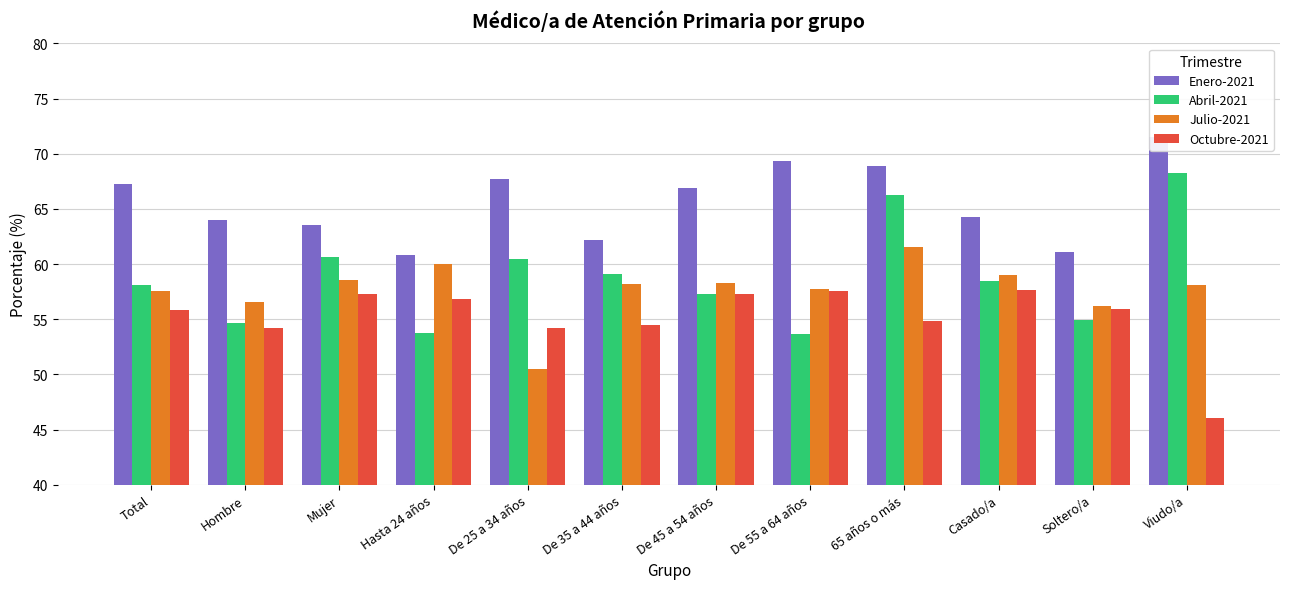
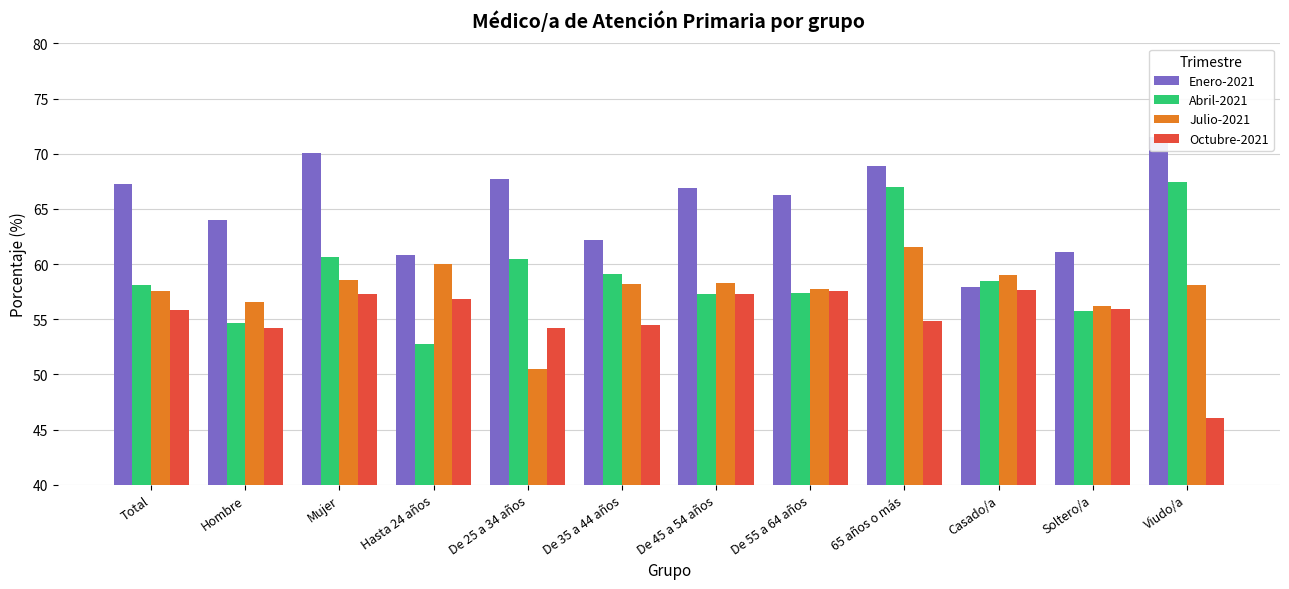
Enero-2021, Mujer: 63.5 -> 70.1
Abril-2021, Hasta 24 años: 53.8 -> 52.8
Enero-2021, De 55 a 64 años: 69.3 -> 66.3
Abril-2021, De 55 a 64 años: 53.7 -> 57.4
Abril-2021, 65 años o más: 66.2 -> 67.0
Enero-2021, Casado/a: 64.3 -> 57.9
Abril-2021, Soltero/a: 54.9 -> 55.7
Abril-2021, Viudo/a: 68.3 -> 67.5
